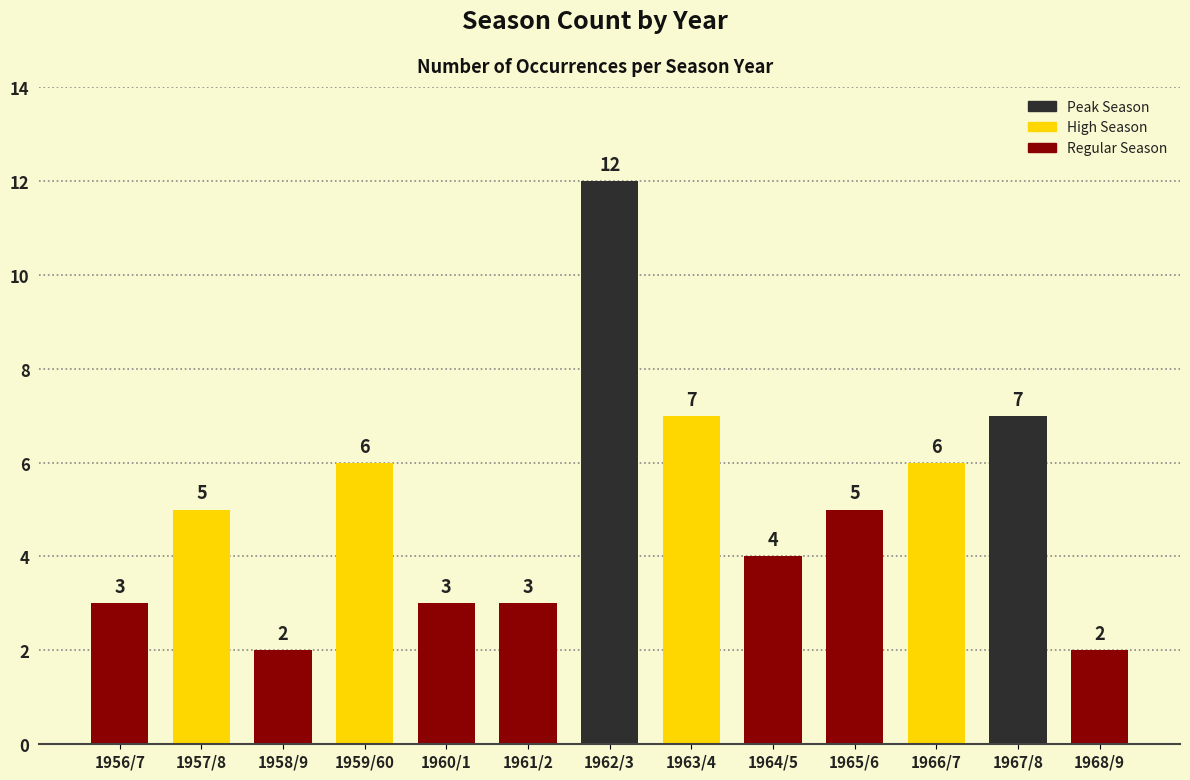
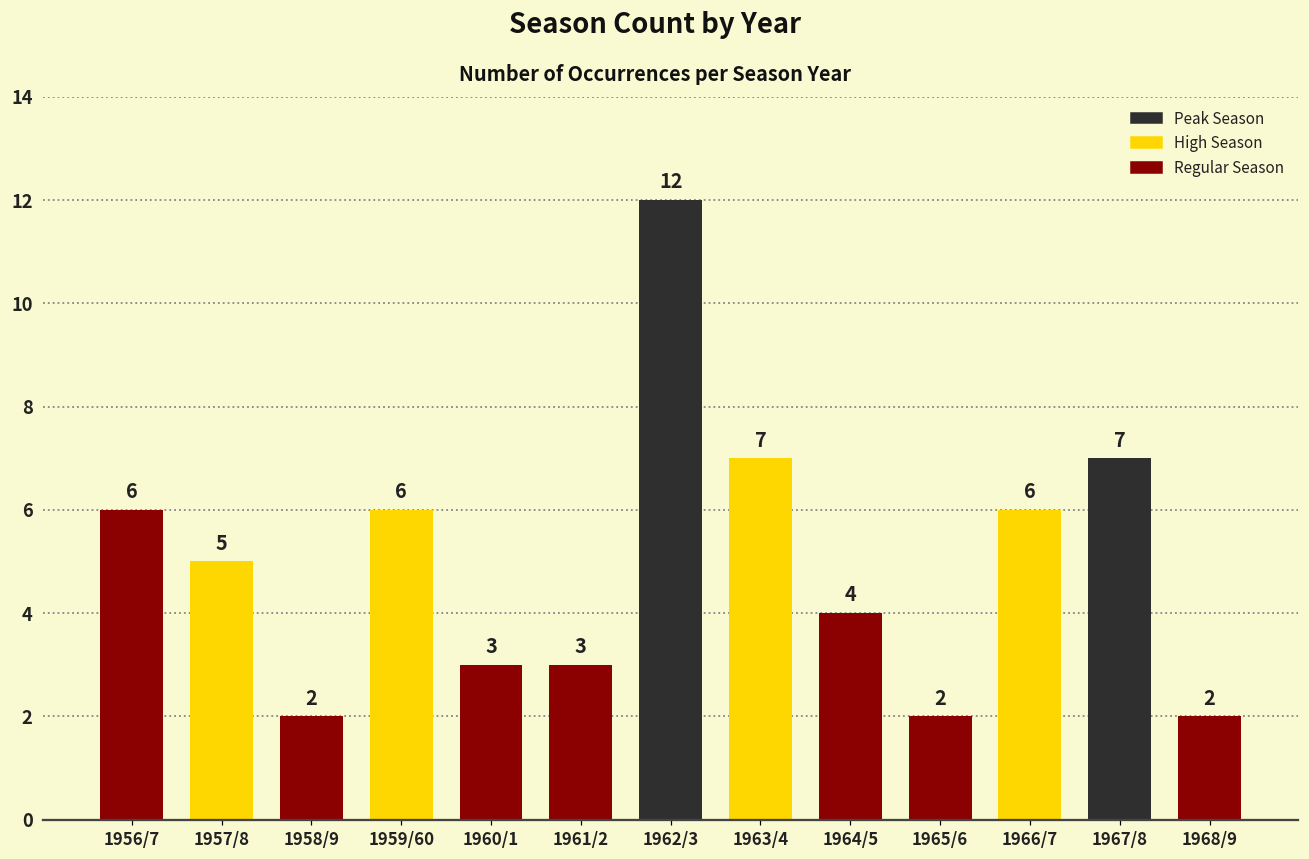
1956/7: 3 -> 6
1965/6: 5 -> 2
